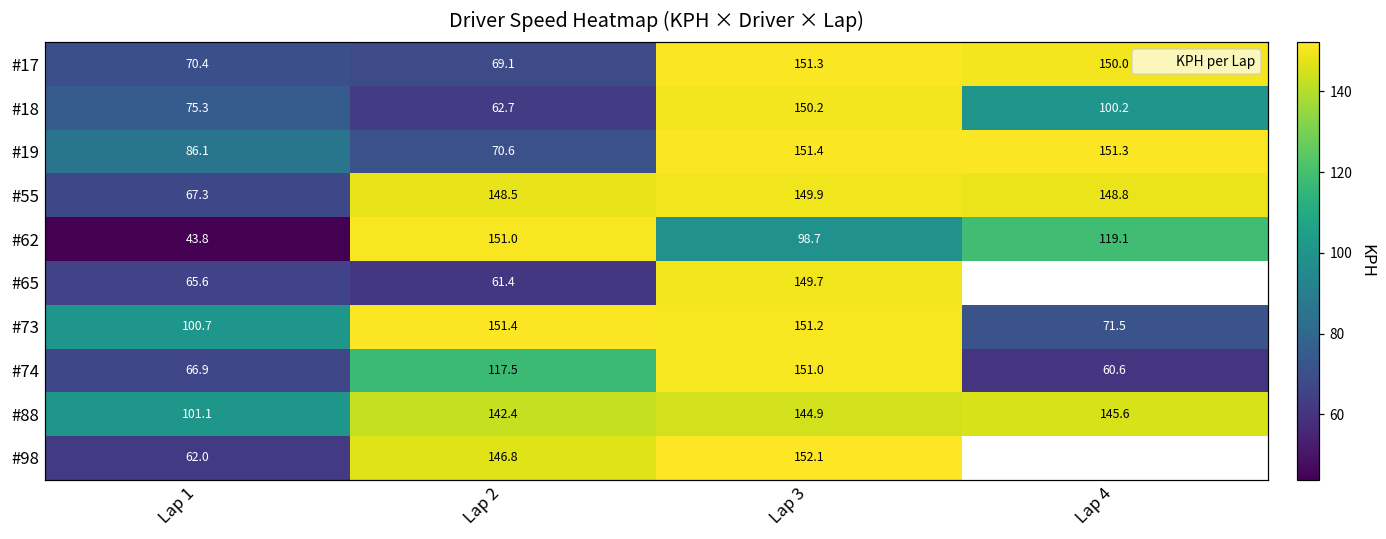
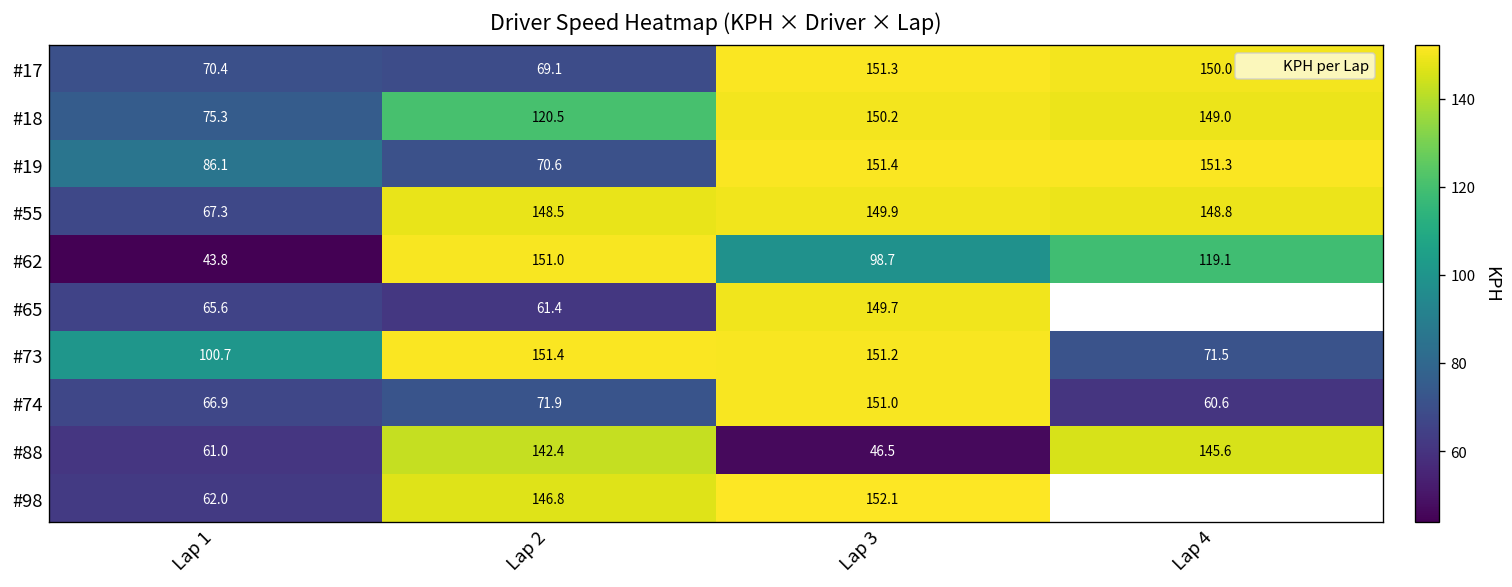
#18, Lap 2: 62.7 -> 120.5
#18, Lap 4: 100.2 -> 149.0
#74, Lap 2: 117.5 -> 71.9
#88, Lap 1: 101.1 -> 61.0
#88, Lap 3: 144.9 -> 46.5
